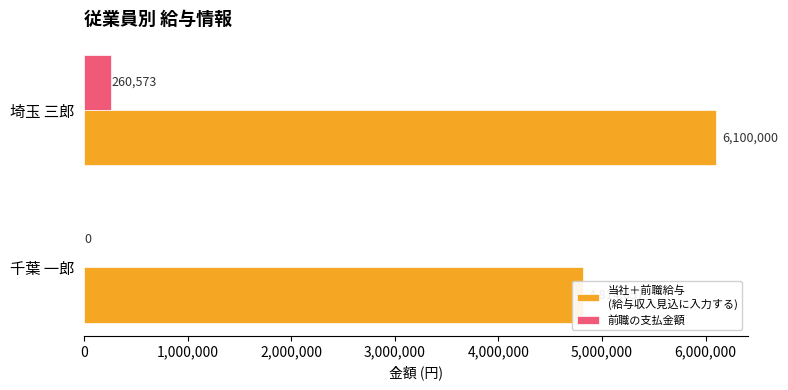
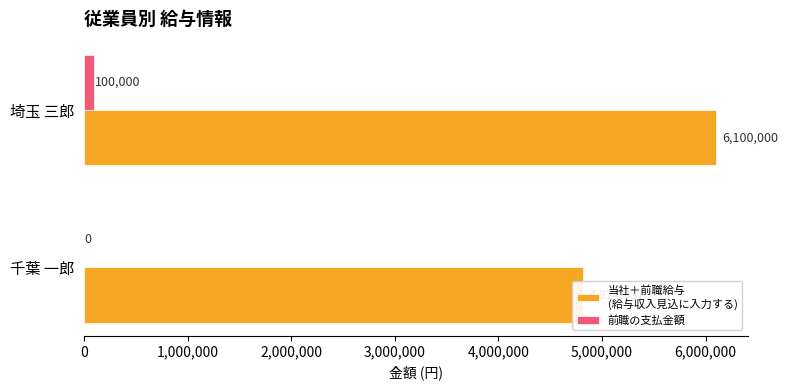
前職の支払金額, 埼玉 三郎: 260,573 -> 100,000
